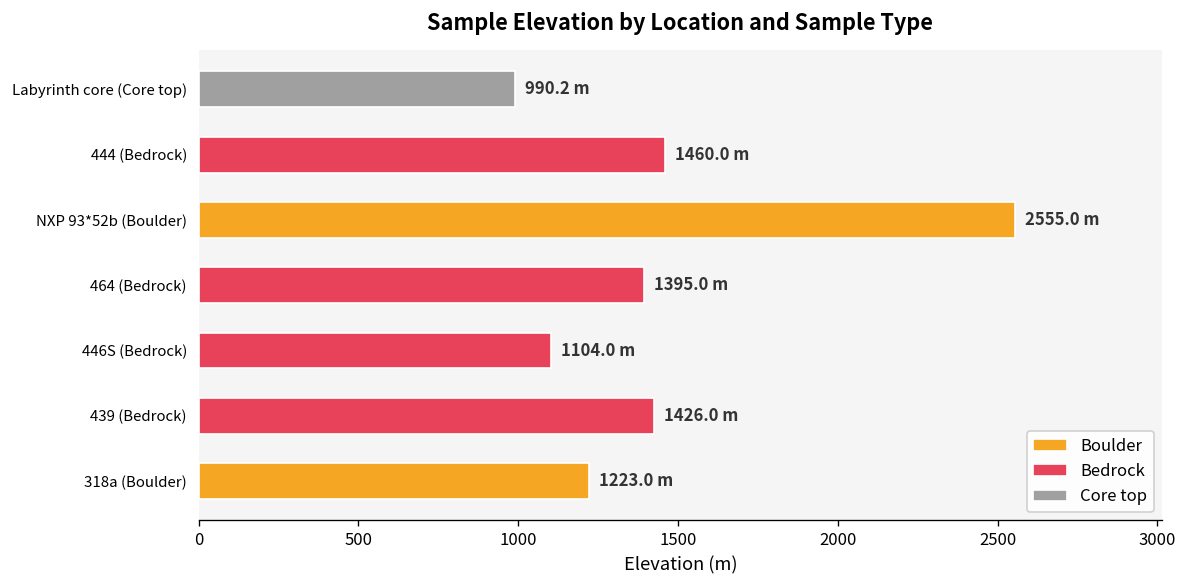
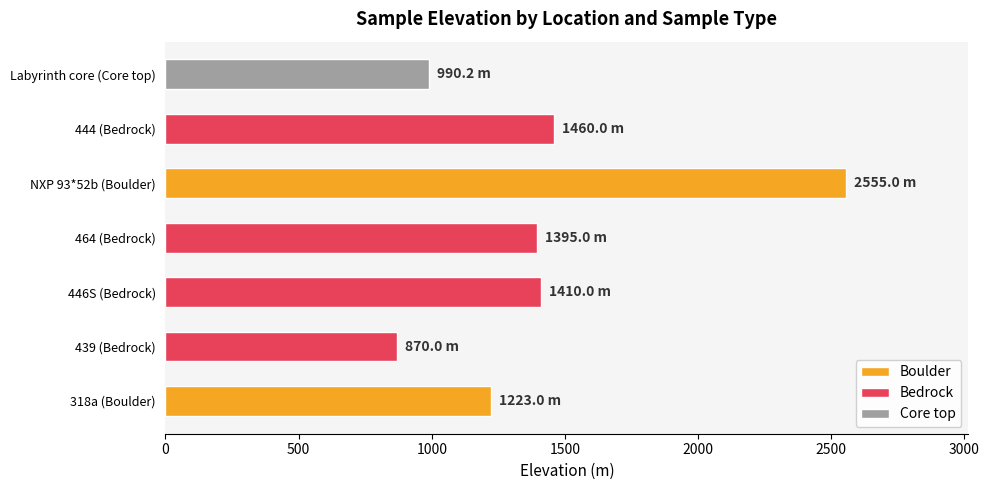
Bedrock, 446S (Bedrock): 1104.0 -> 1410.0
Bedrock, 439 (Bedrock): 1426.0 -> 870.0
